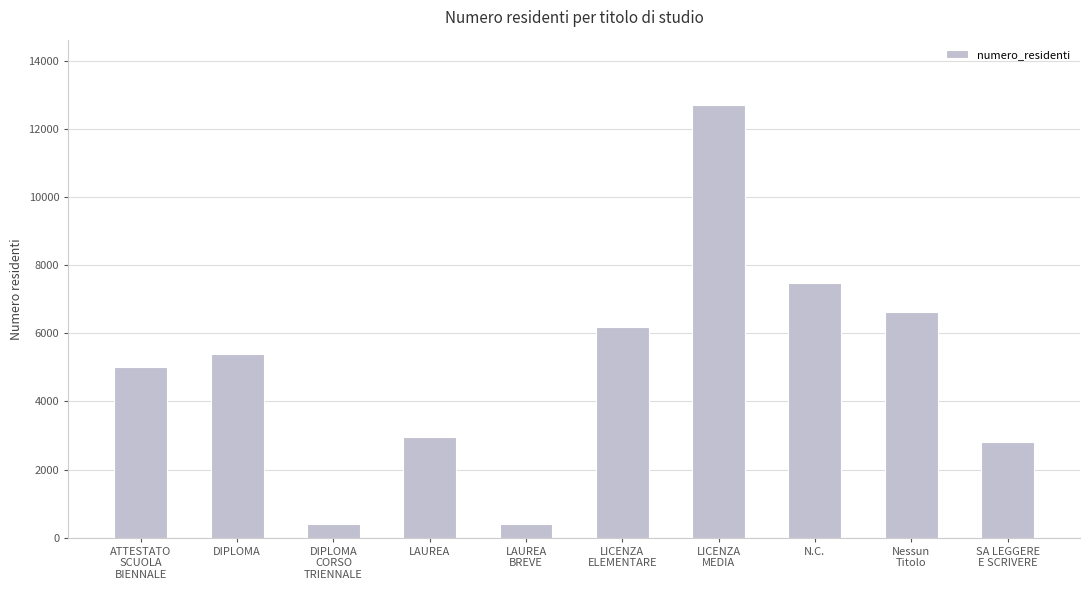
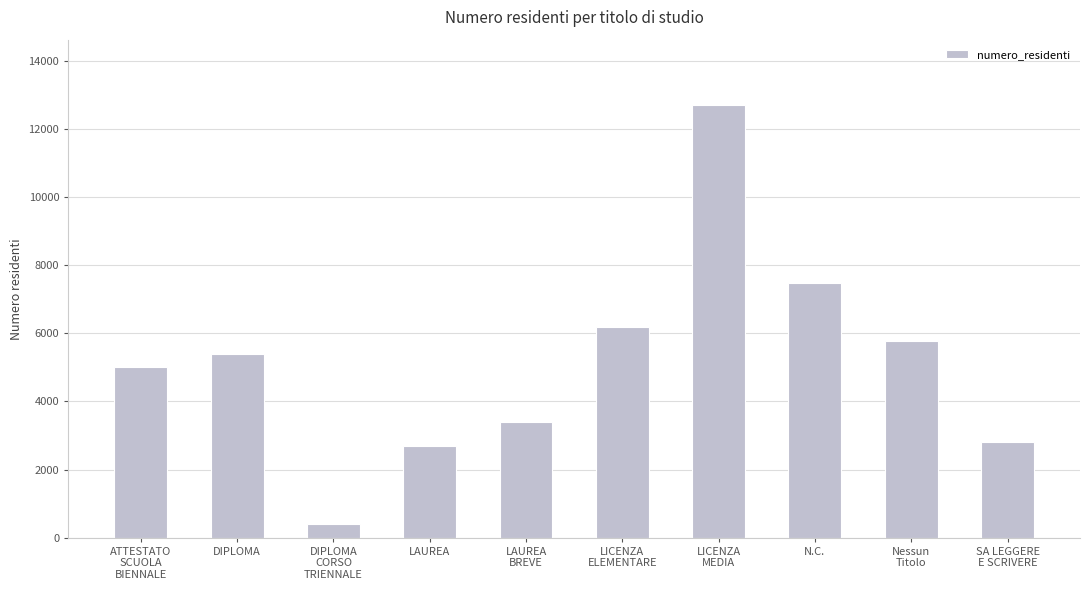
LAUREA: 3000 -> 2700
LAUREA BREVE: 400 -> 3400
Nessun Titolo: 6600 -> 5800
